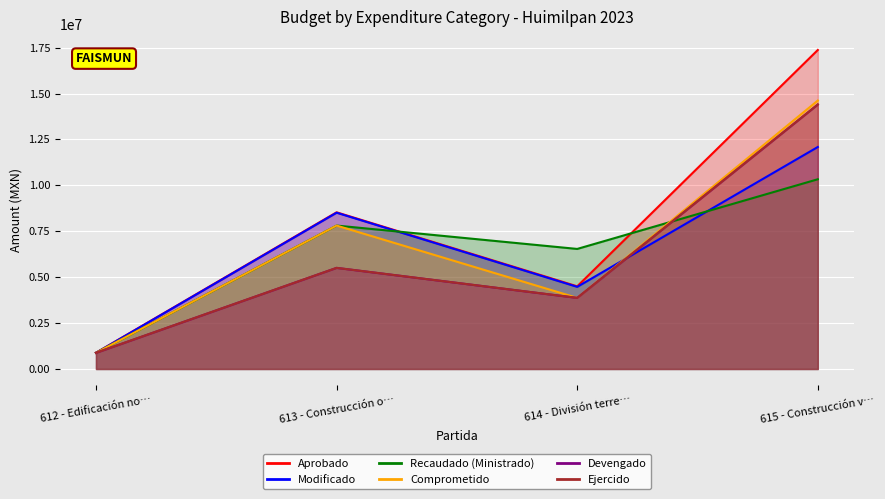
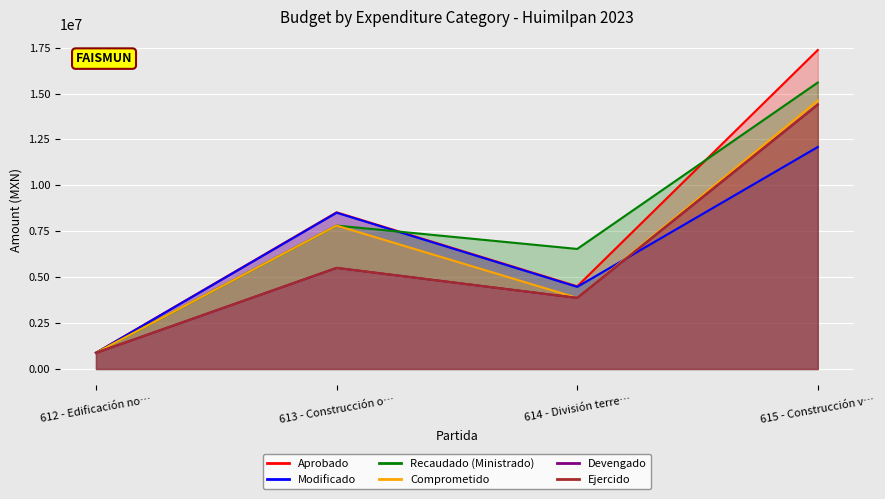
Recaudado (Ministrado), 615 - Construcción v…: 10300000 -> 15600000
